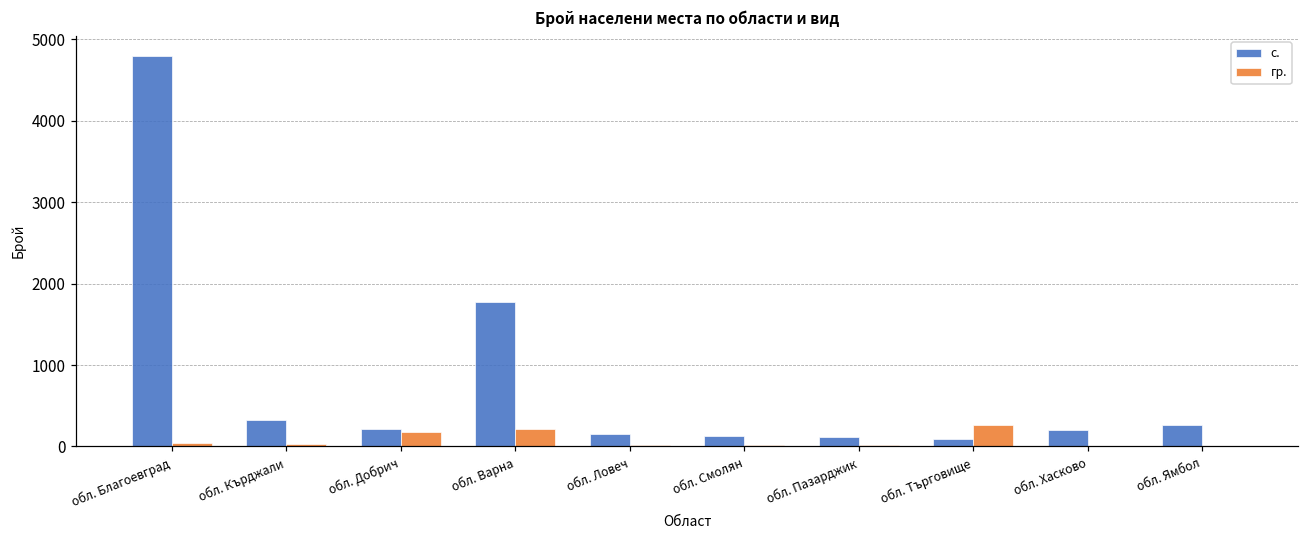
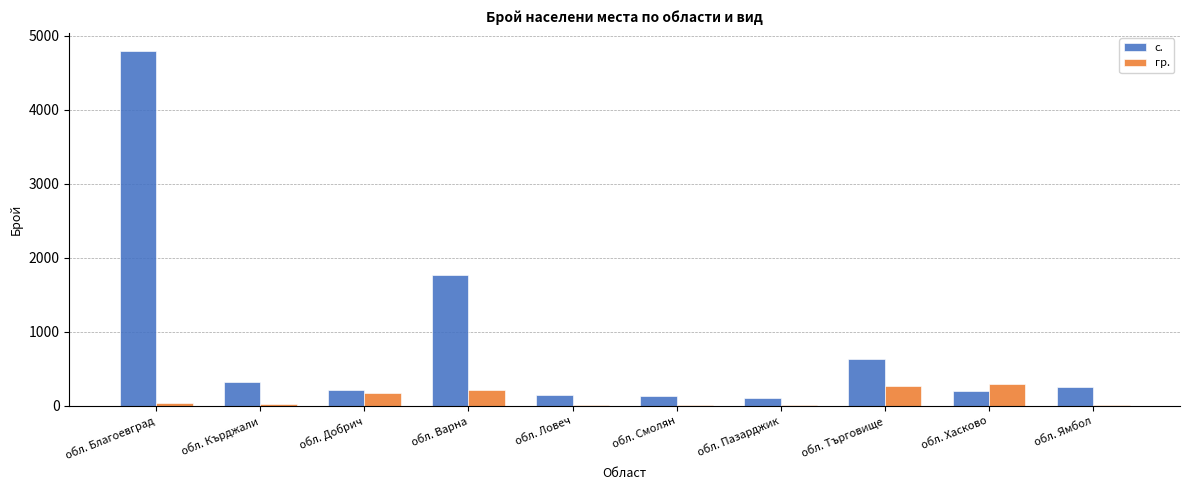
с., обл. Търговище: 100 -> 600
гр., обл. Хасково: 0 -> 300
